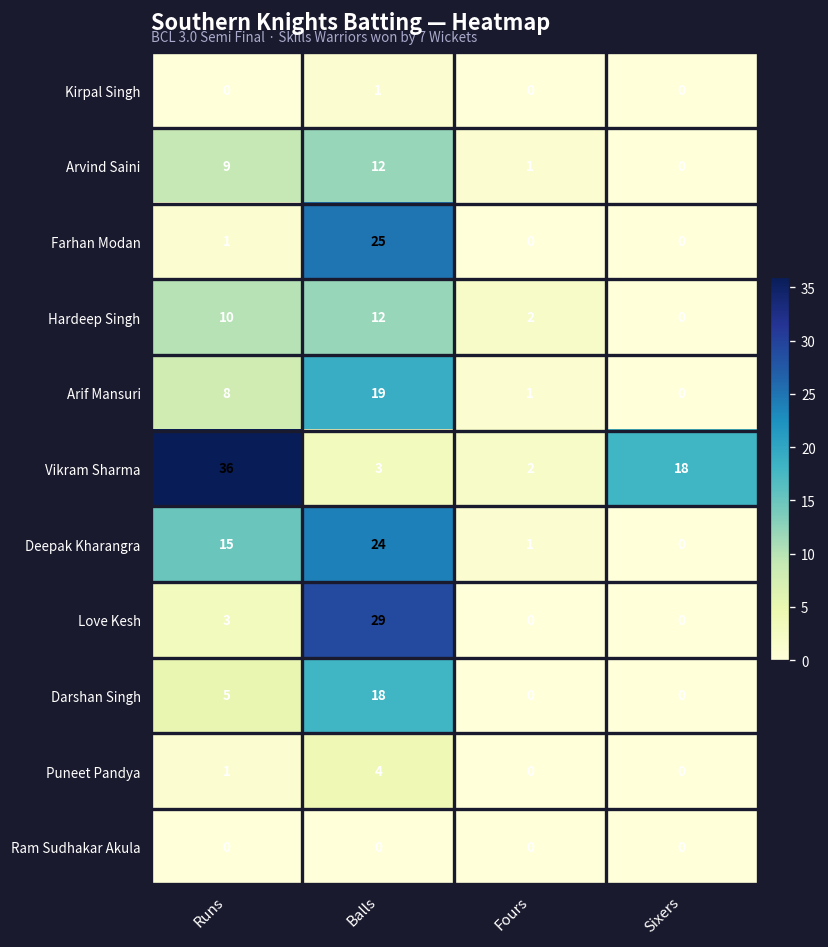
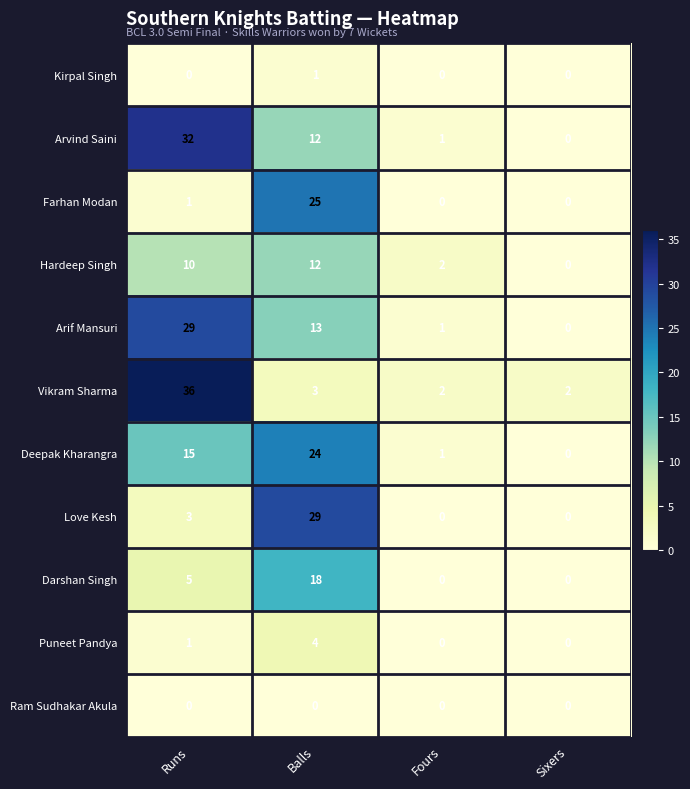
Arvind Saini, Runs: 9 -> 32
Arif Mansuri, Runs: 8 -> 29
Arif Mansuri, Balls: 19 -> 13
Vikram Sharma, Sixers: 18 -> 2
